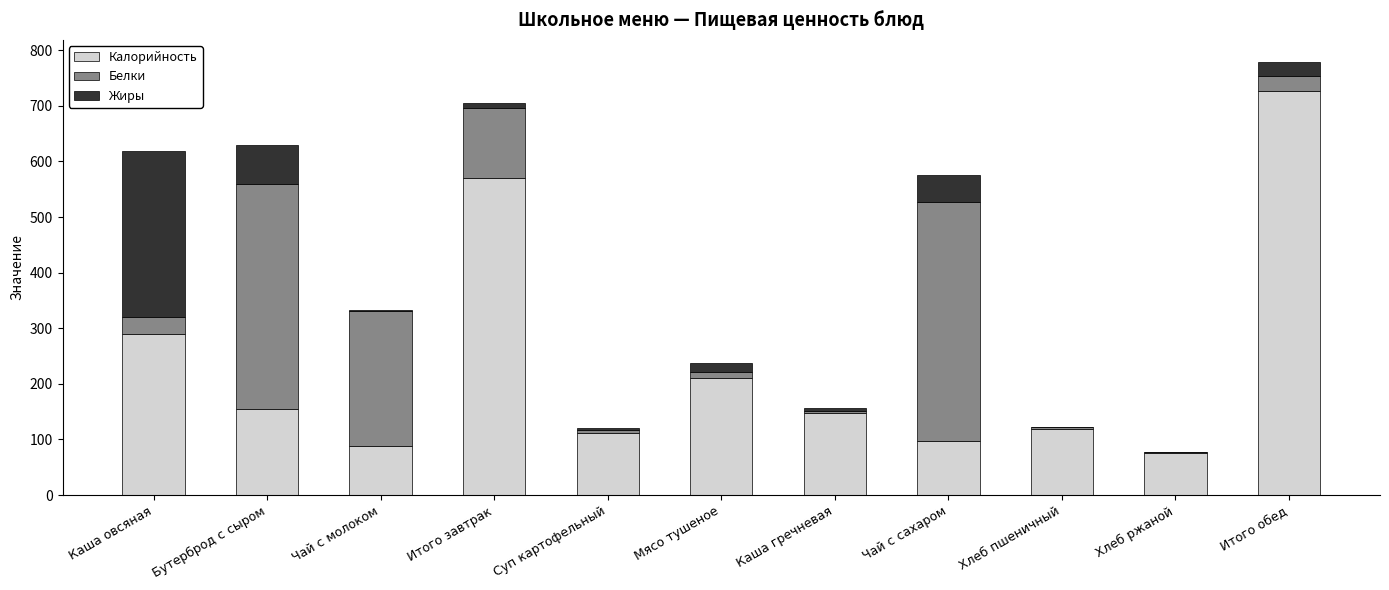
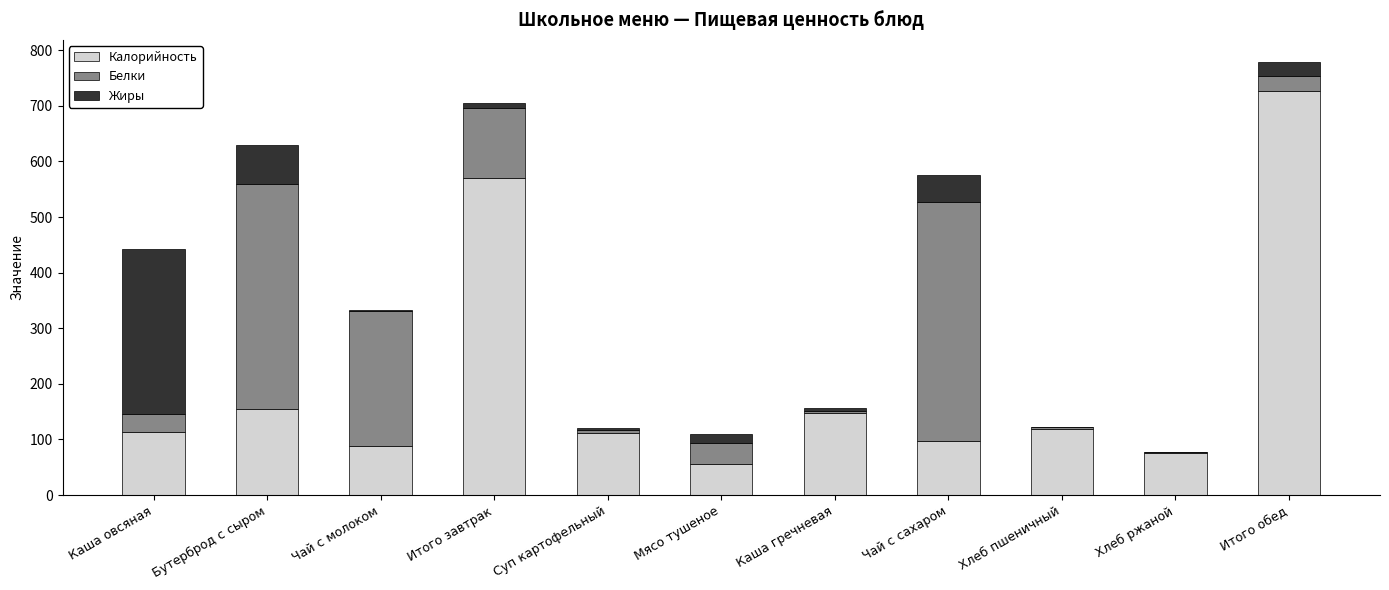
Калорийность, Каша овсяная: 290 -> 110
Калорийность, Мясо тушеное: 210 -> 60
Белки, Мясо тушеное: 10 -> 40
